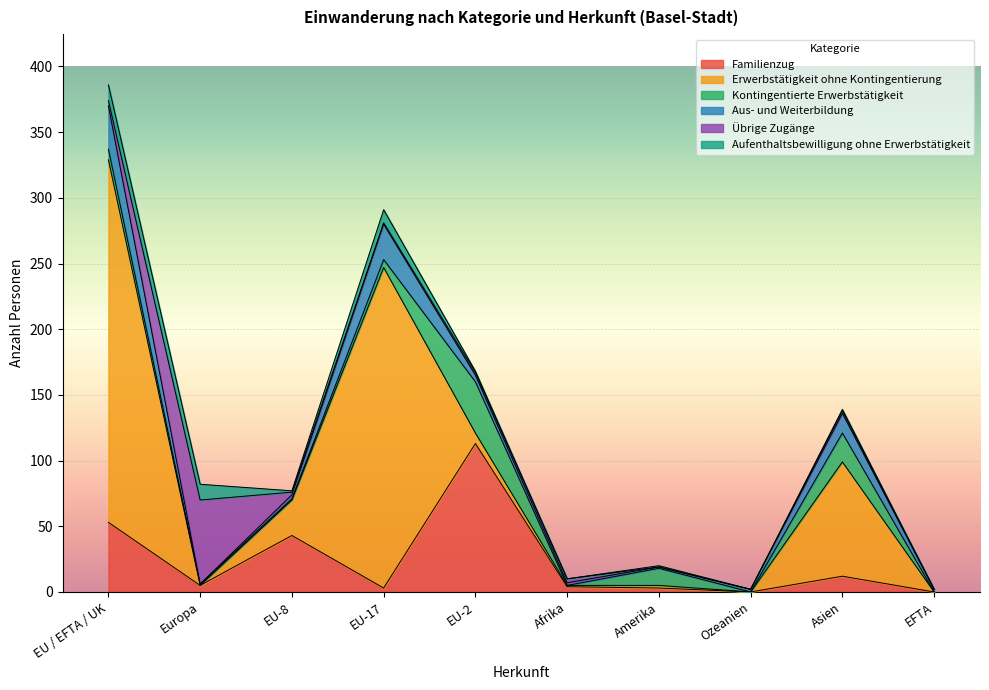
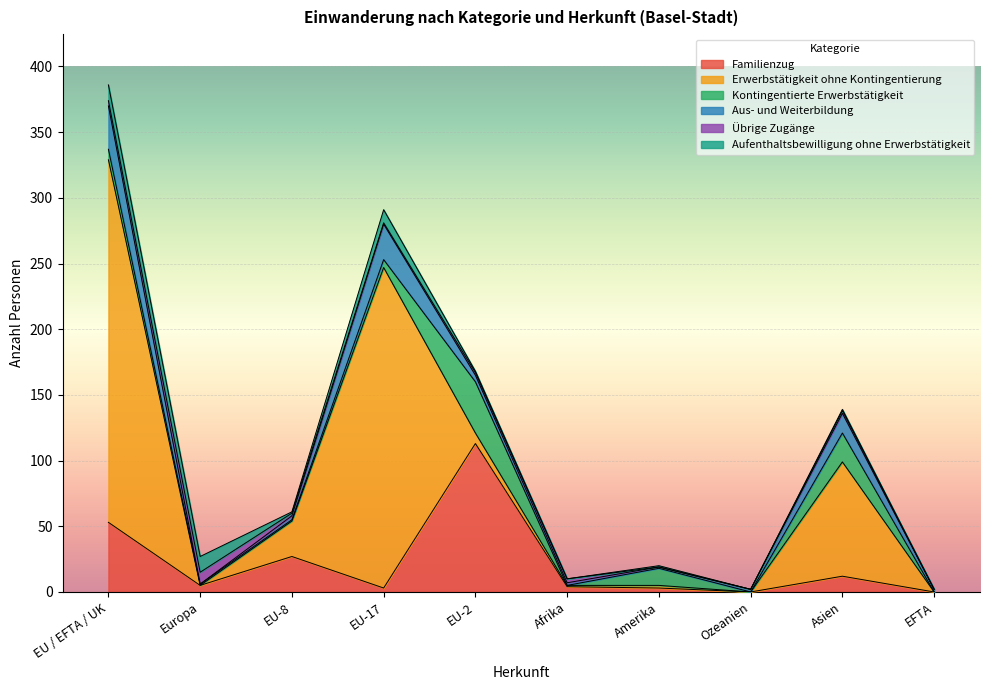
Übrige Zugänge, Europa: 64 -> 9
Familienzug, EU-8: 43 -> 27
